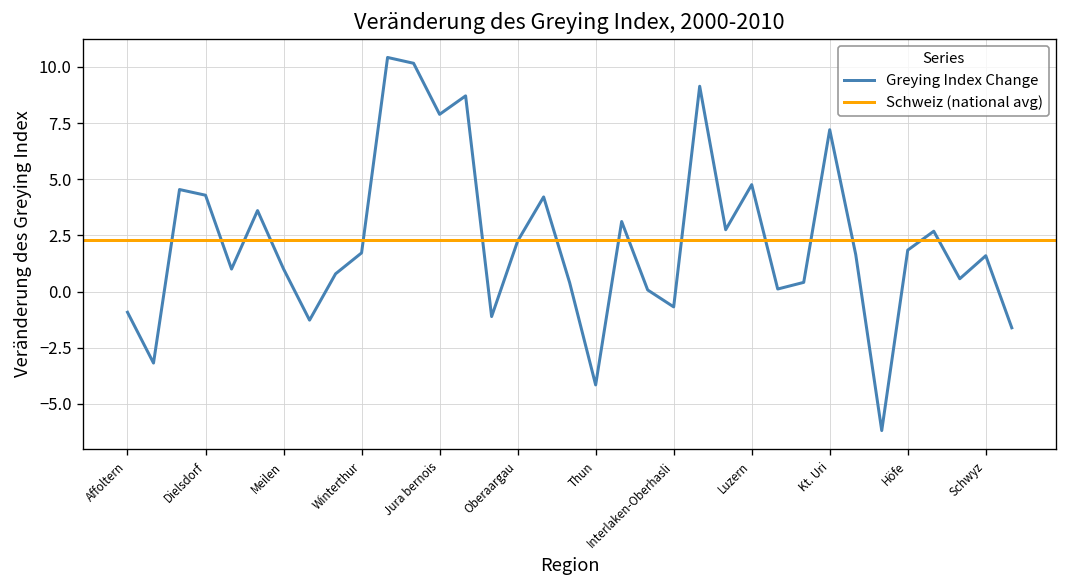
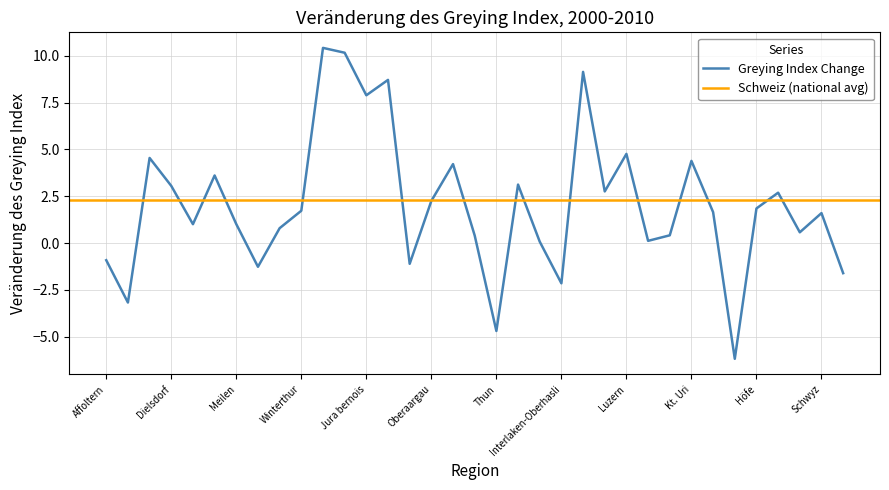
Dielsdorf: 4.3 -> 3.0
Thun: -4.2 -> -4.7
Interlaken-Oberhasli: -0.7 -> -2.2
Kt. Uri: 7.2 -> 4.4
